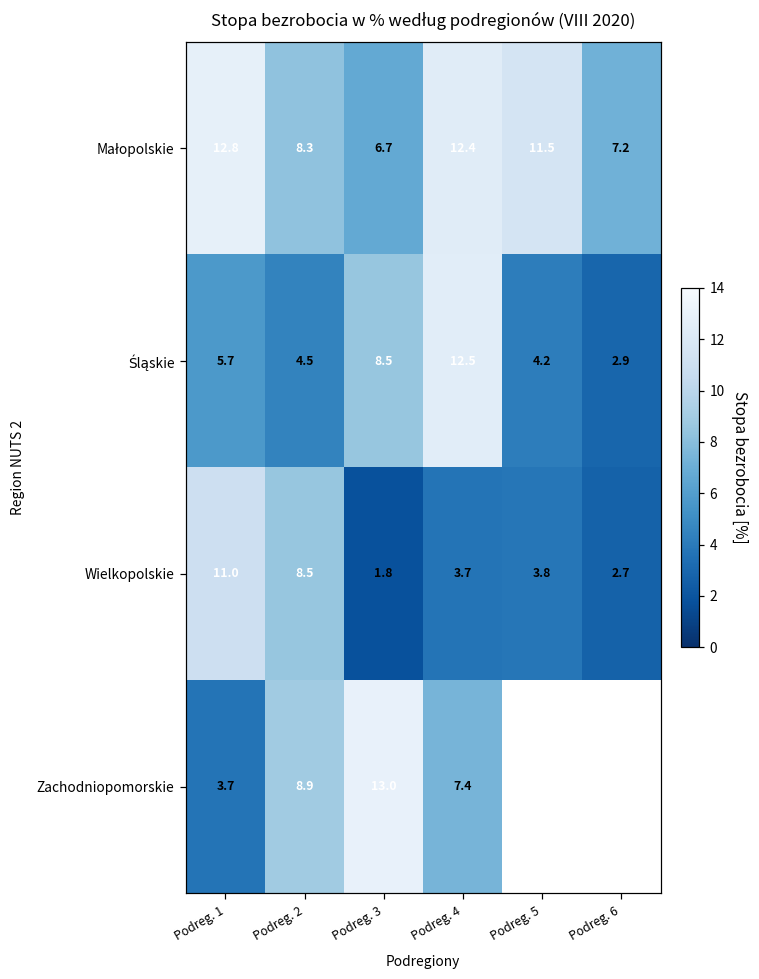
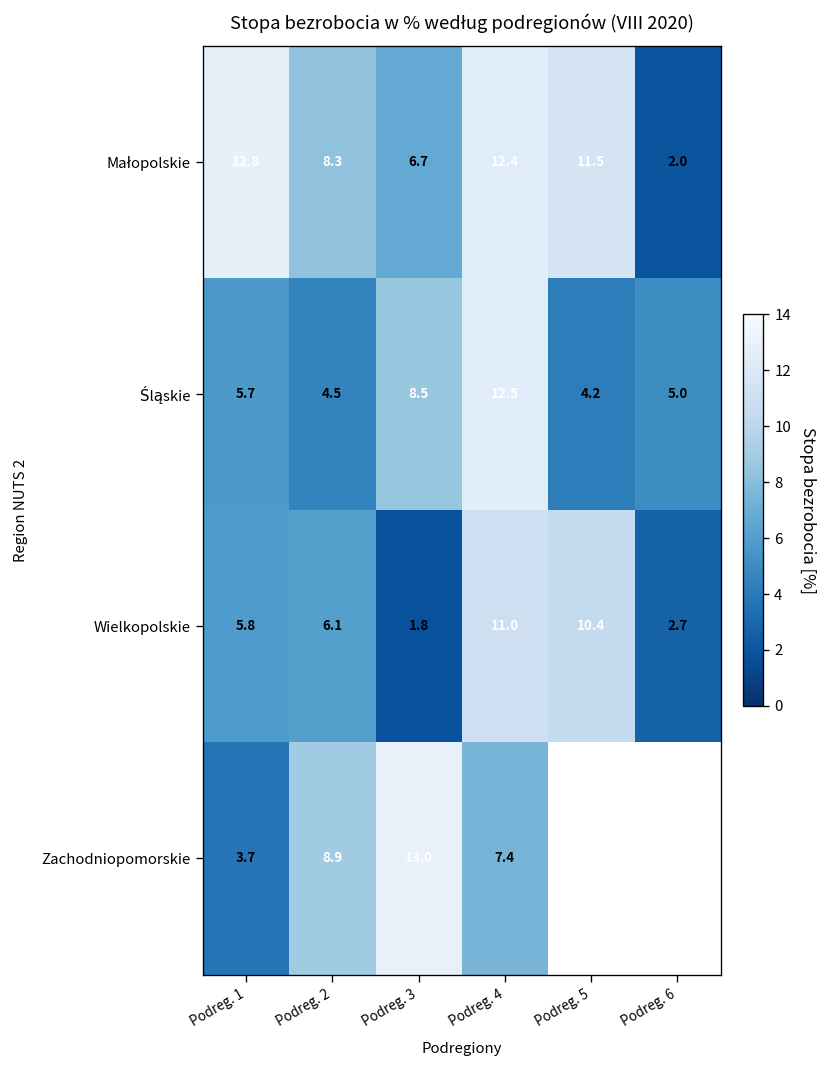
Małopolskie, Podreg. 6: 7.2 -> 2.0
Śląskie, Podreg. 6: 2.9 -> 5.0
Wielkopolskie, Podreg. 1: 11.0 -> 5.8
Wielkopolskie, Podreg. 2: 8.5 -> 6.1
Wielkopolskie, Podreg. 4: 3.7 -> 11.0
Wielkopolskie, Podreg. 5: 3.8 -> 10.4
